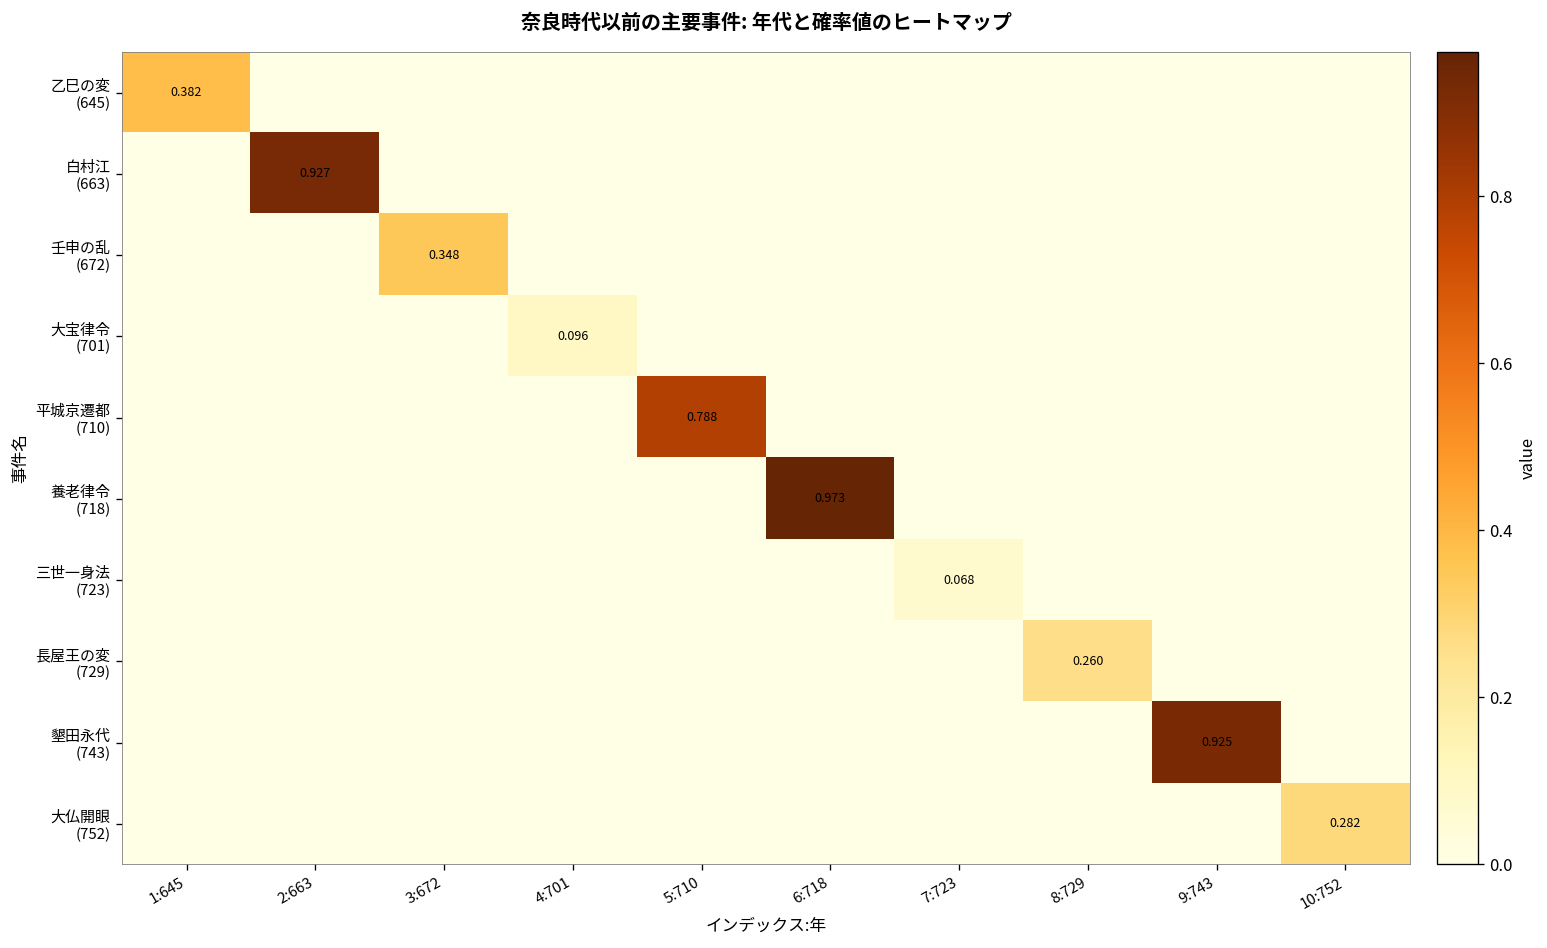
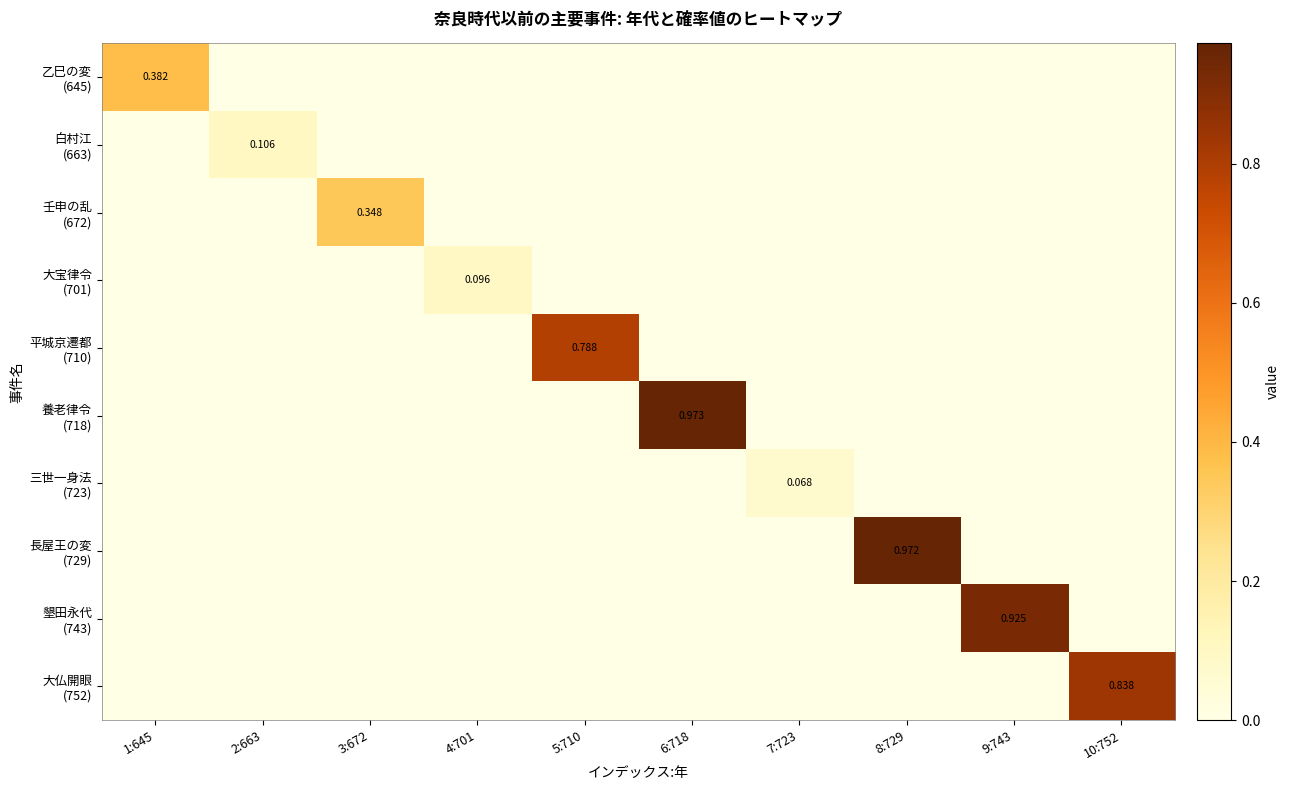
白村江 (663), 2:663: 0.927 -> 0.106
長屋王の変 (729), 8:729: 0.260 -> 0.972
大仏開眼 (752), 10:752: 0.282 -> 0.838
